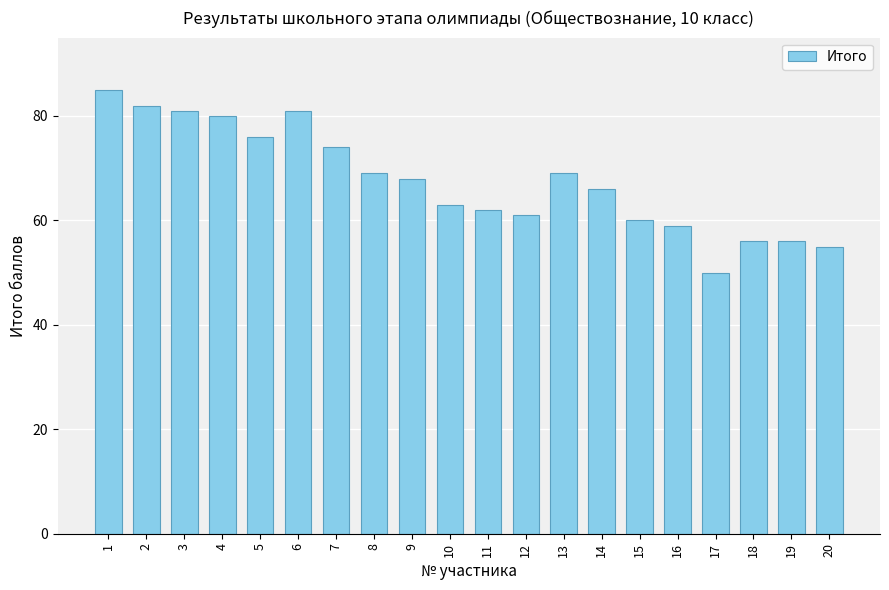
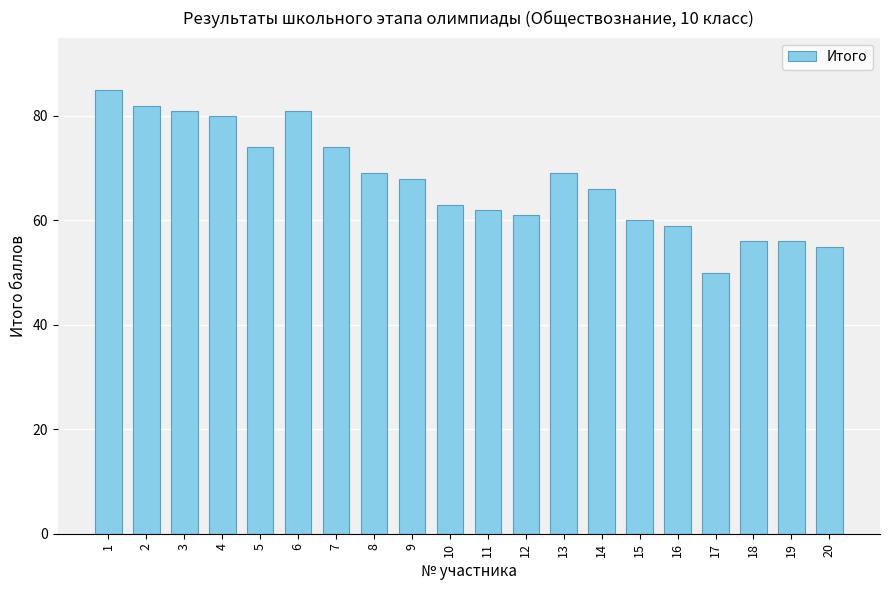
5: 76 -> 74
